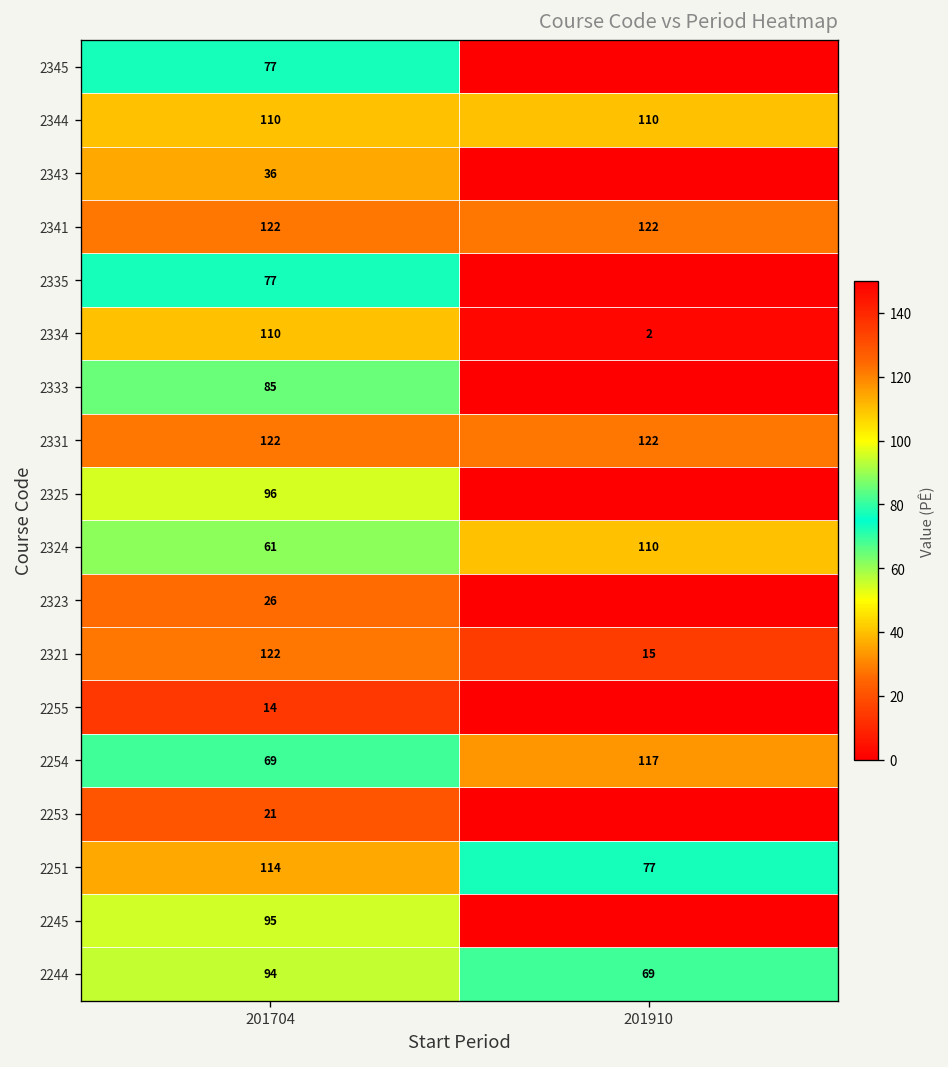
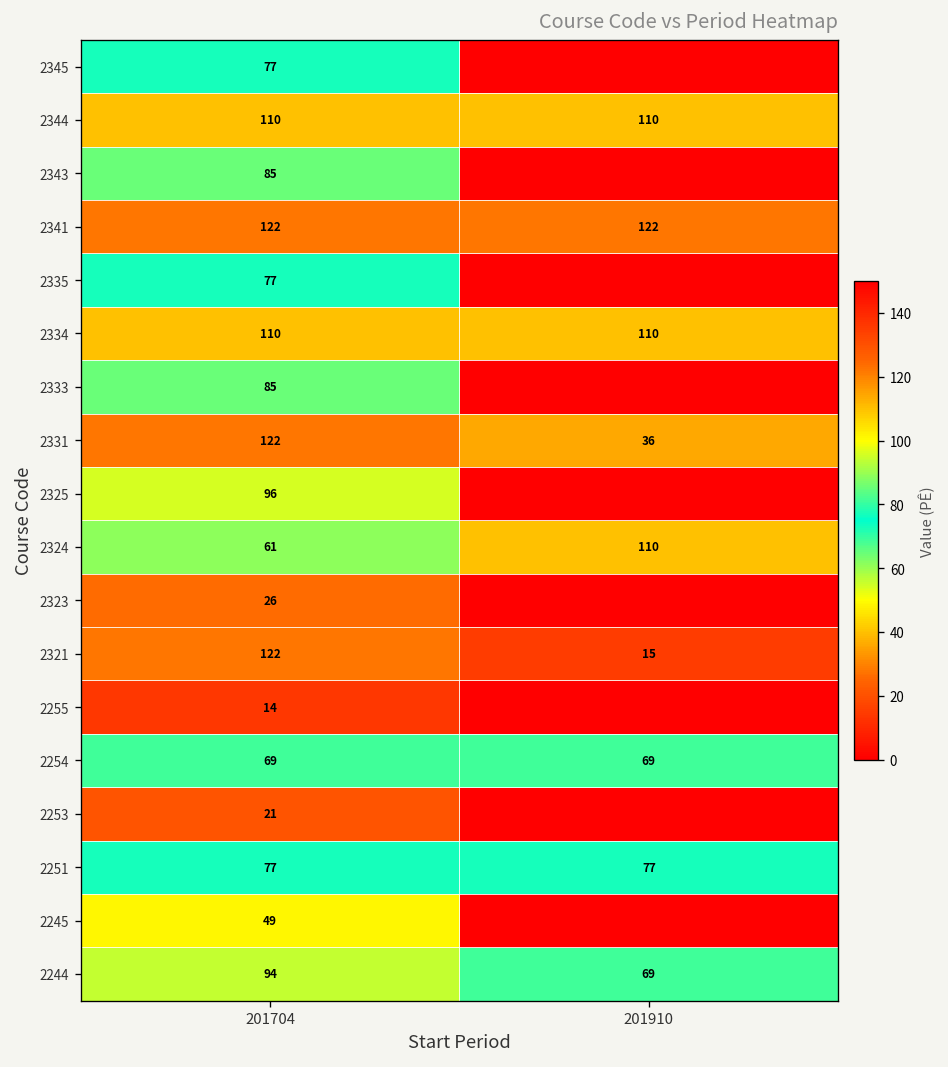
2343, 201704: 36 -> 85
2334, 201910: 2 -> 110
2331, 201910: 122 -> 36
2254, 201910: 117 -> 69
2251, 201704: 114 -> 77
2245, 201704: 95 -> 49
